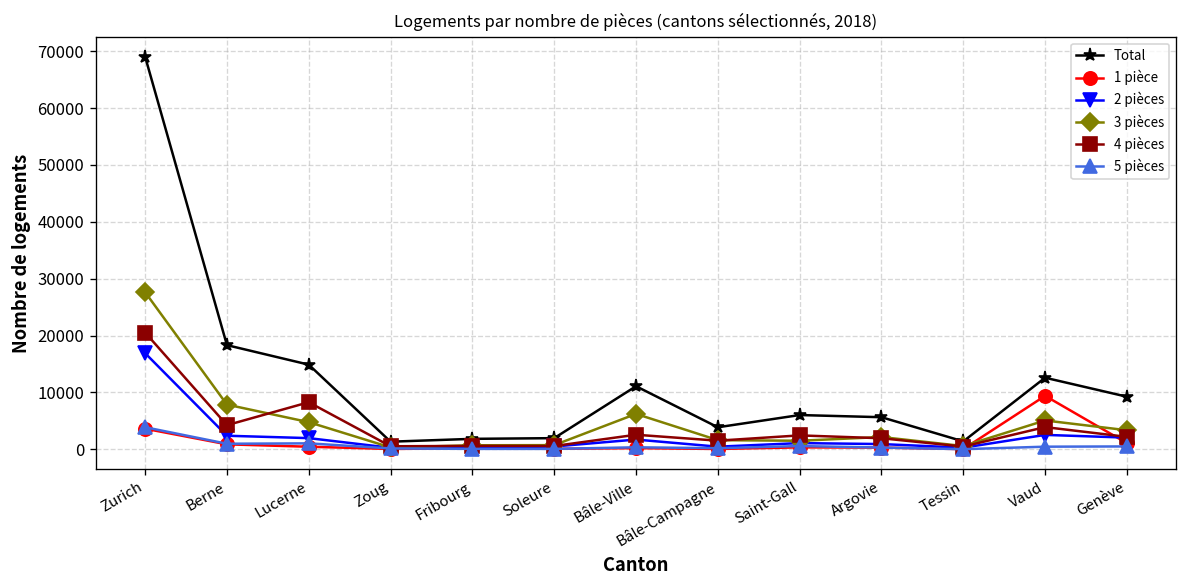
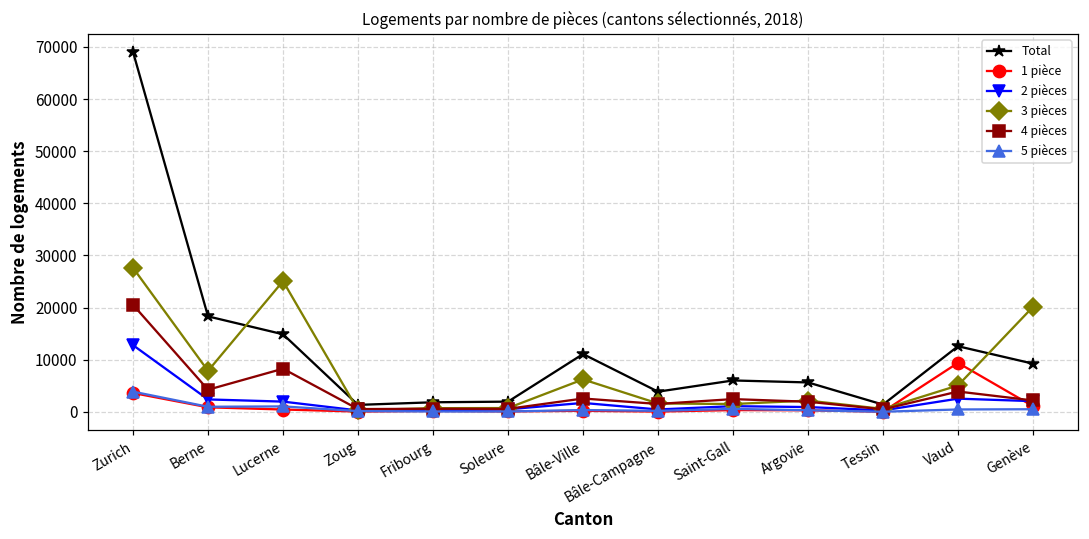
2 pièces, Zurich: 17000 -> 13000
3 pièces, Lucerne: 5000 -> 25000
3 pièces, Genève: 3000 -> 20000
